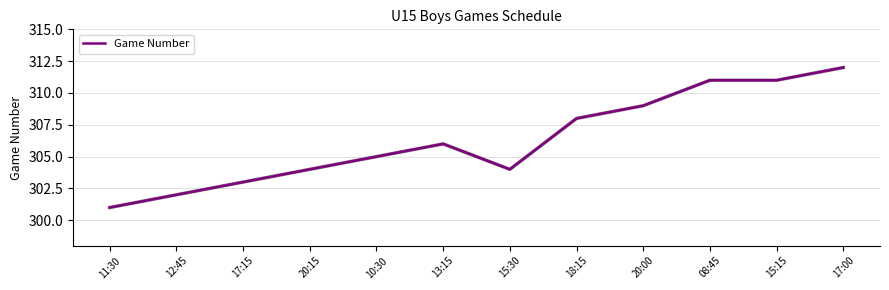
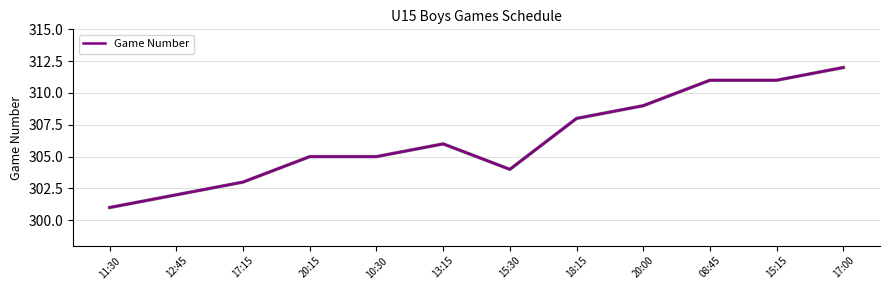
20:15: 304 -> 305
